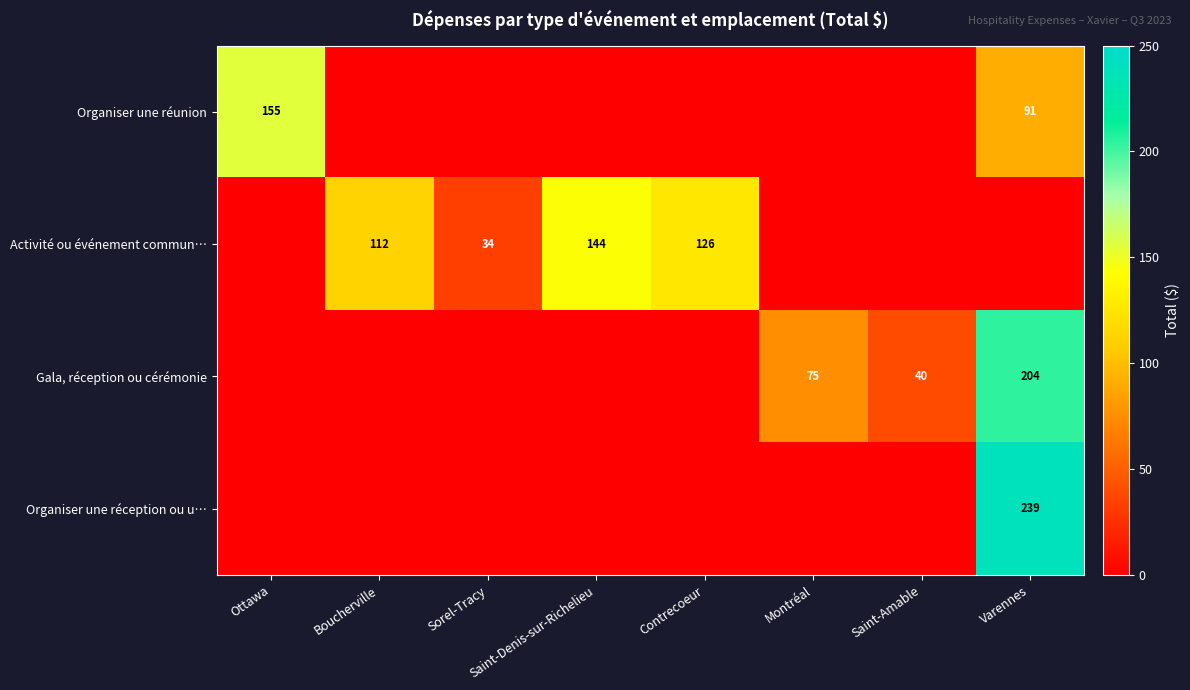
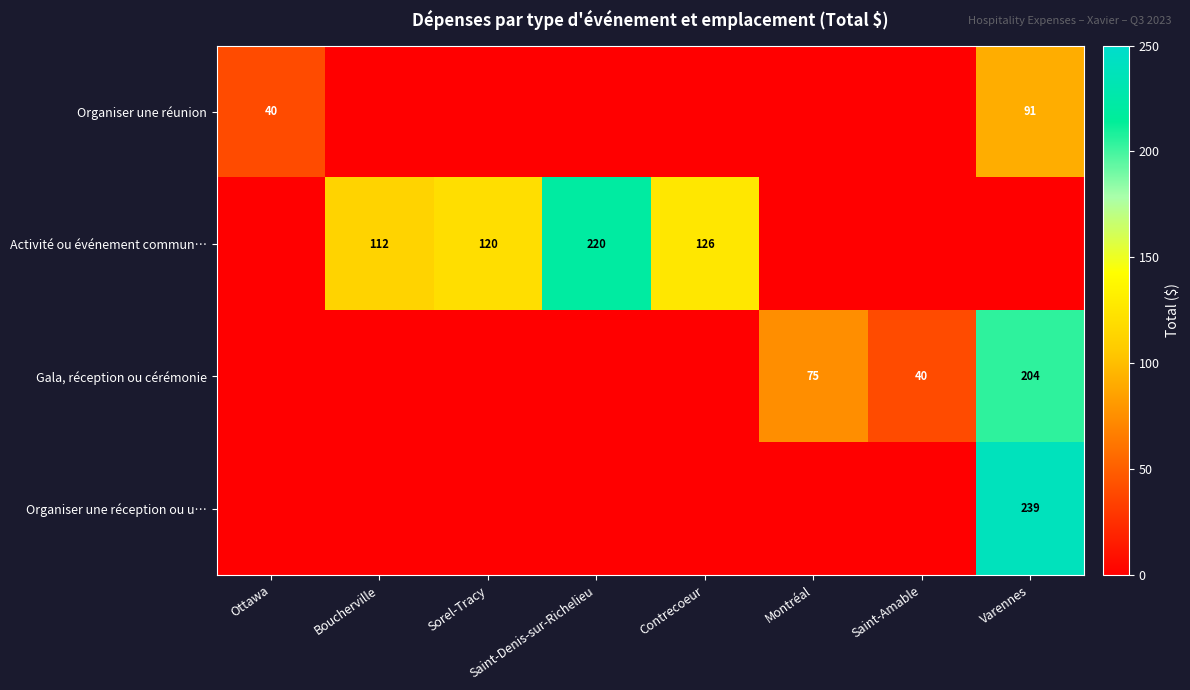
Organiser une réunion, Ottawa: 155 -> 40
Activité ou événement commun…, Sorel-Tracy: 34 -> 120
Activité ou événement commun…, Saint-Denis-sur-Richelieu: 144 -> 220
